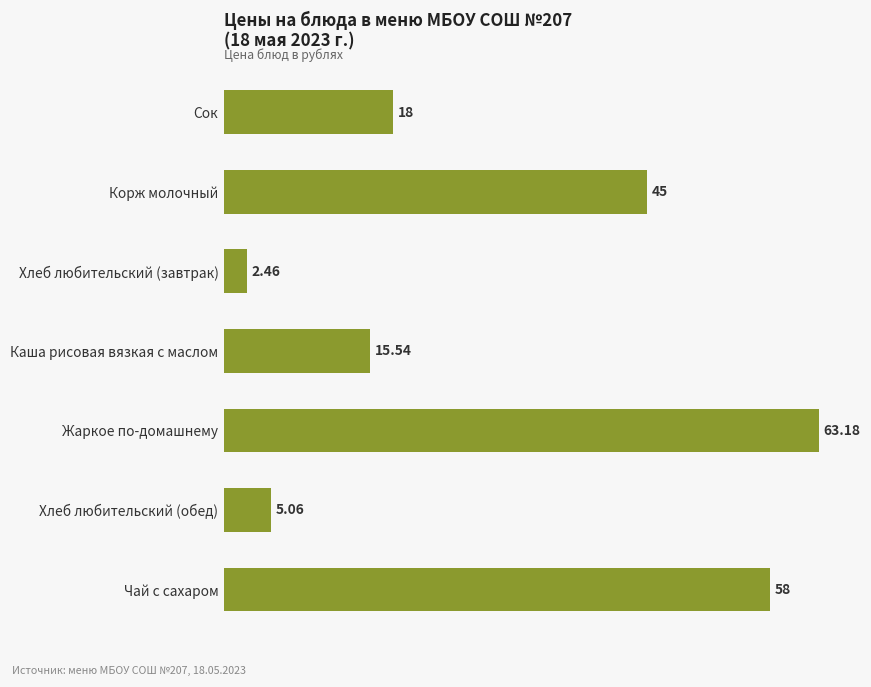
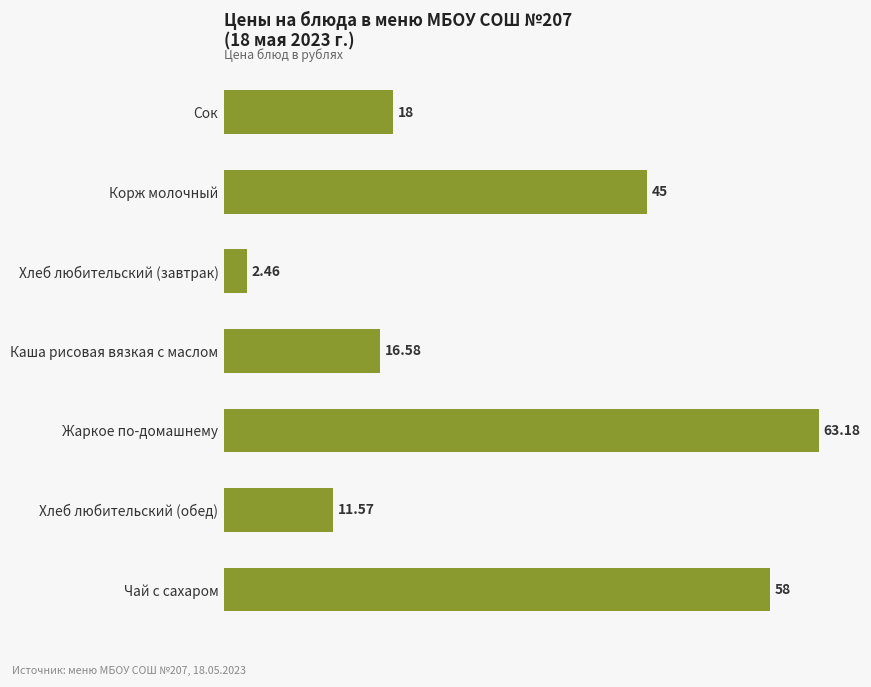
Каша рисовая вязкая с маслом: 15.54 -> 16.58
Хлеб любительский (обед): 5.06 -> 11.57
